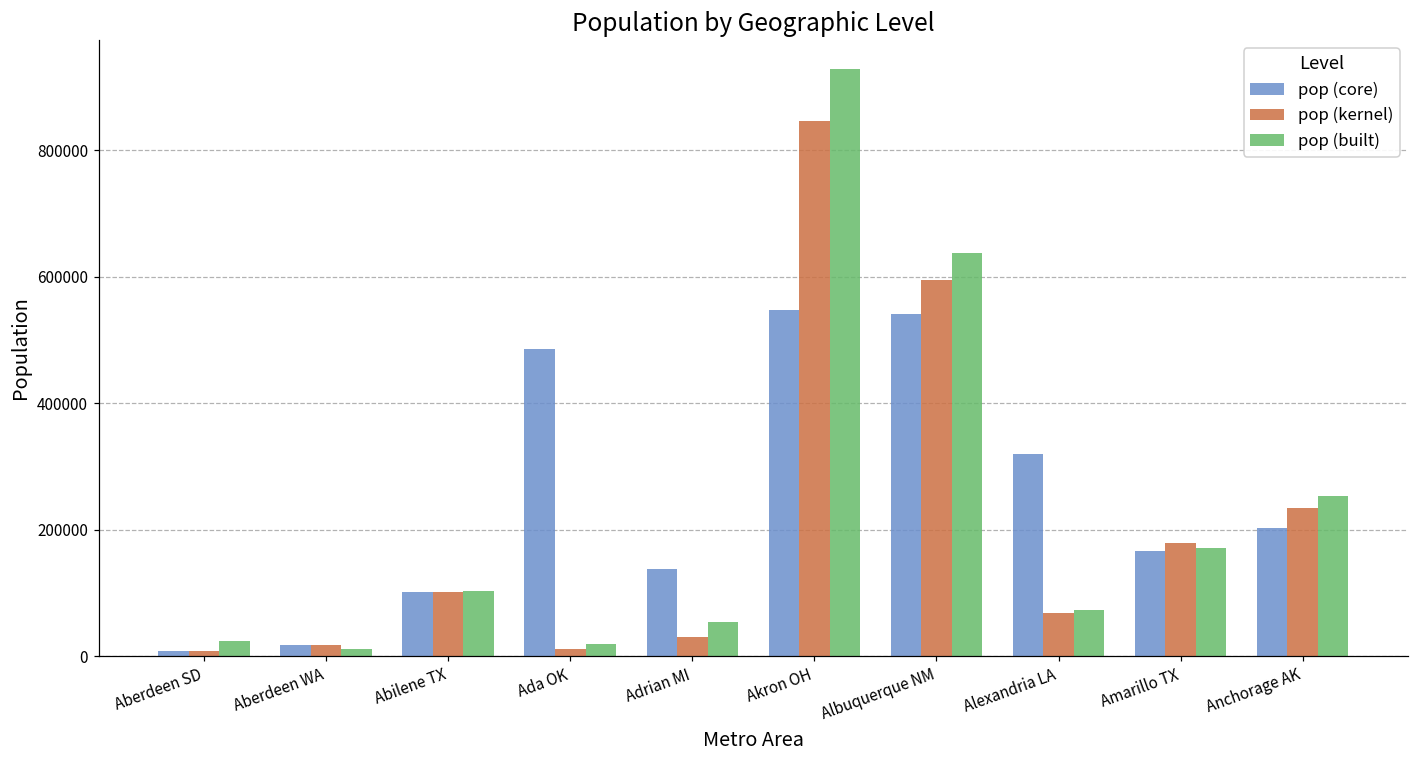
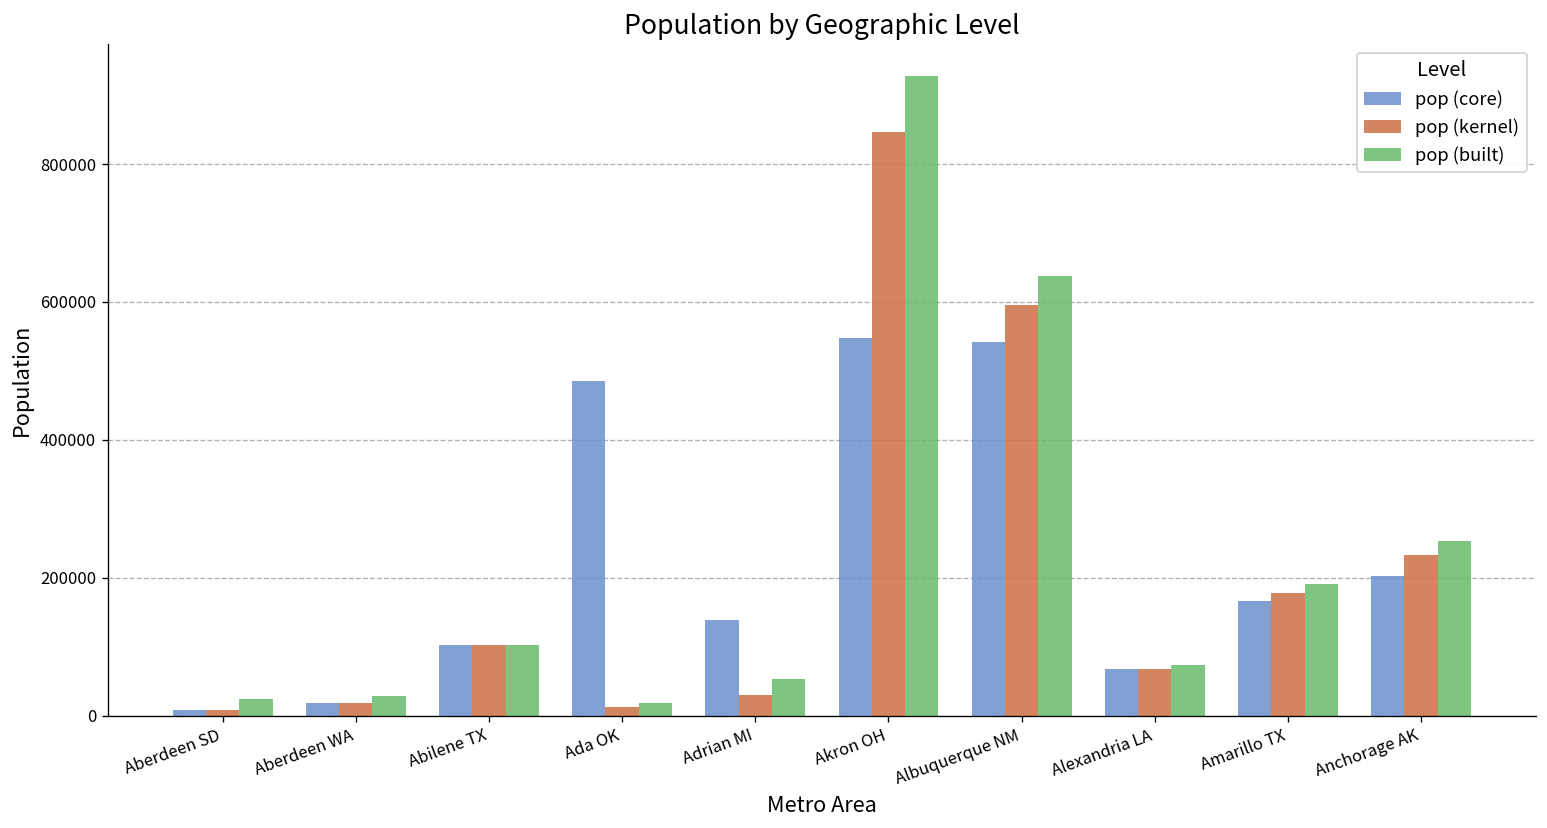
pop (built), Aberdeen WA: 10000 -> 30000
pop (core), Alexandria LA: 320000 -> 70000
pop (built), Amarillo TX: 170000 -> 190000
